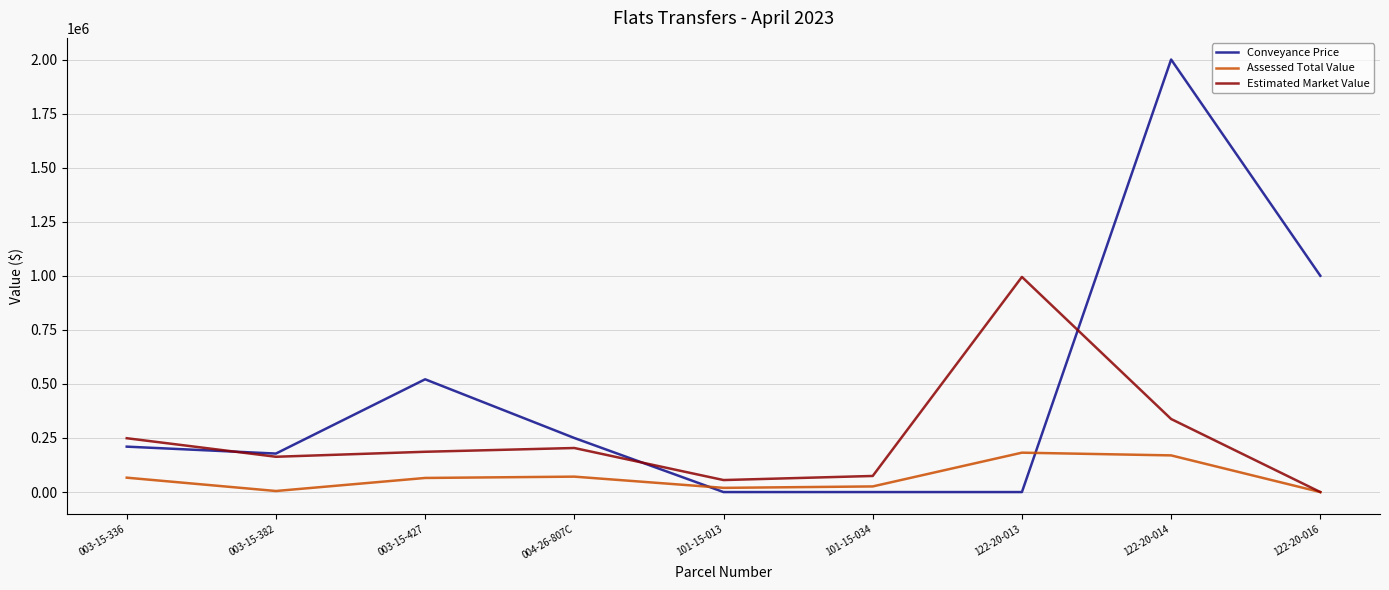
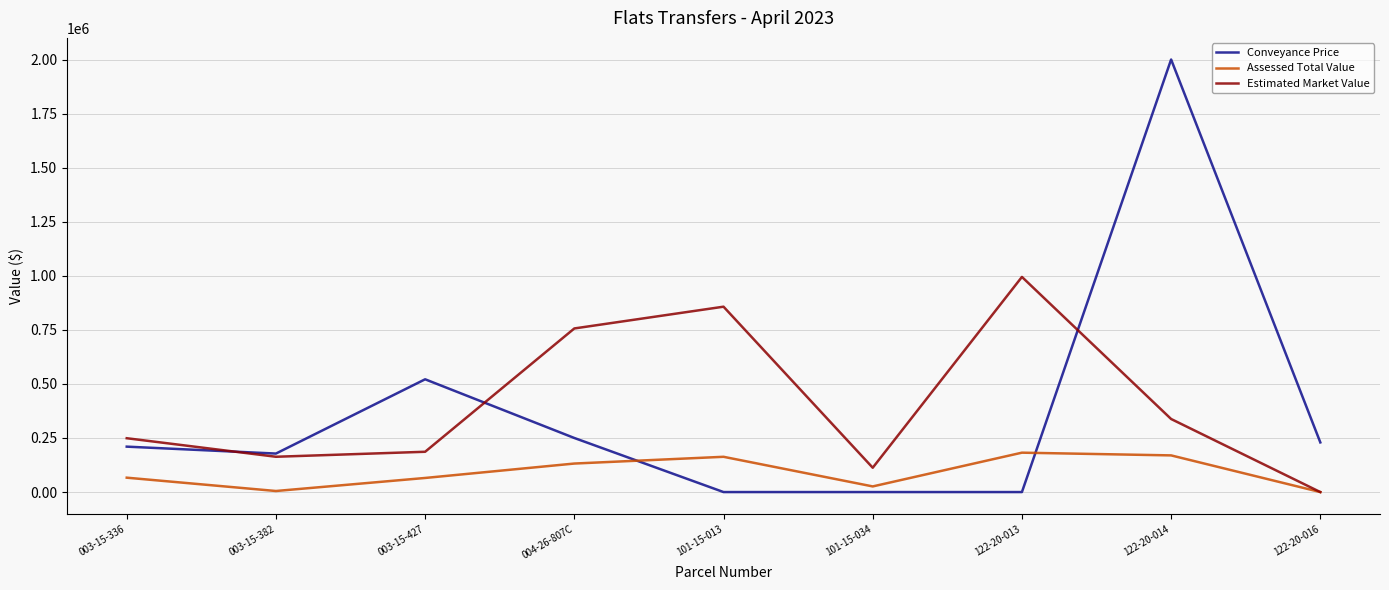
Assessed Total Value, 004-26-807C: 70000 -> 130000
Estimated Market Value, 004-26-807C: 200000 -> 760000
Assessed Total Value, 101-15-013: 20000 -> 160000
Estimated Market Value, 101-15-013: 60000 -> 860000
Estimated Market Value, 101-15-034: 70000 -> 110000
Conveyance Price, 122-20-016: 1000000 -> 230000
